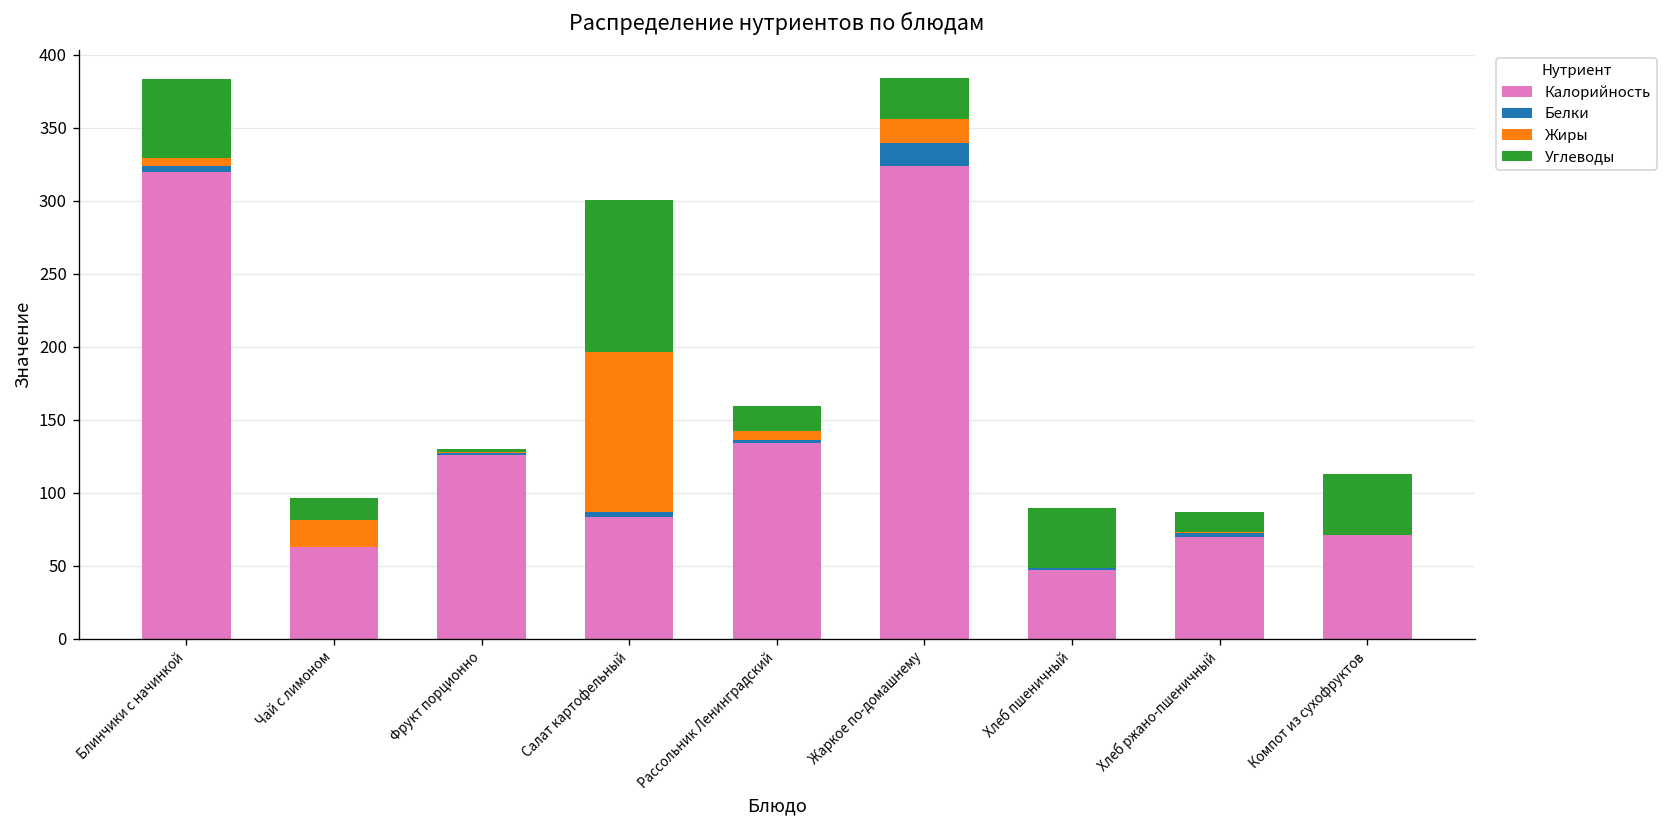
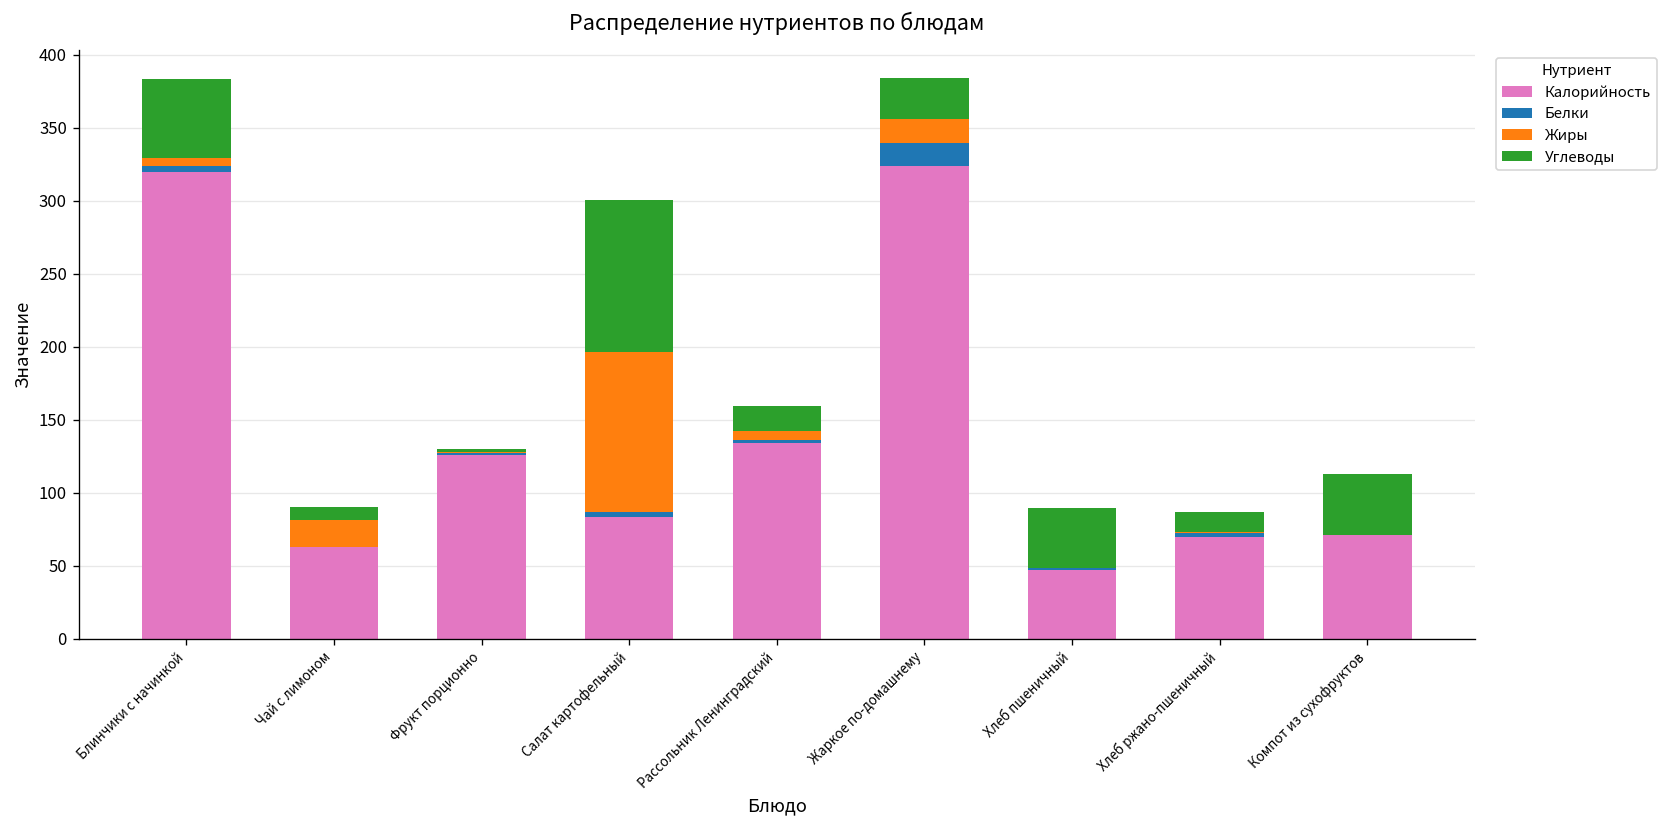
Углеводы, Чай с лимоном: 15 -> 9
